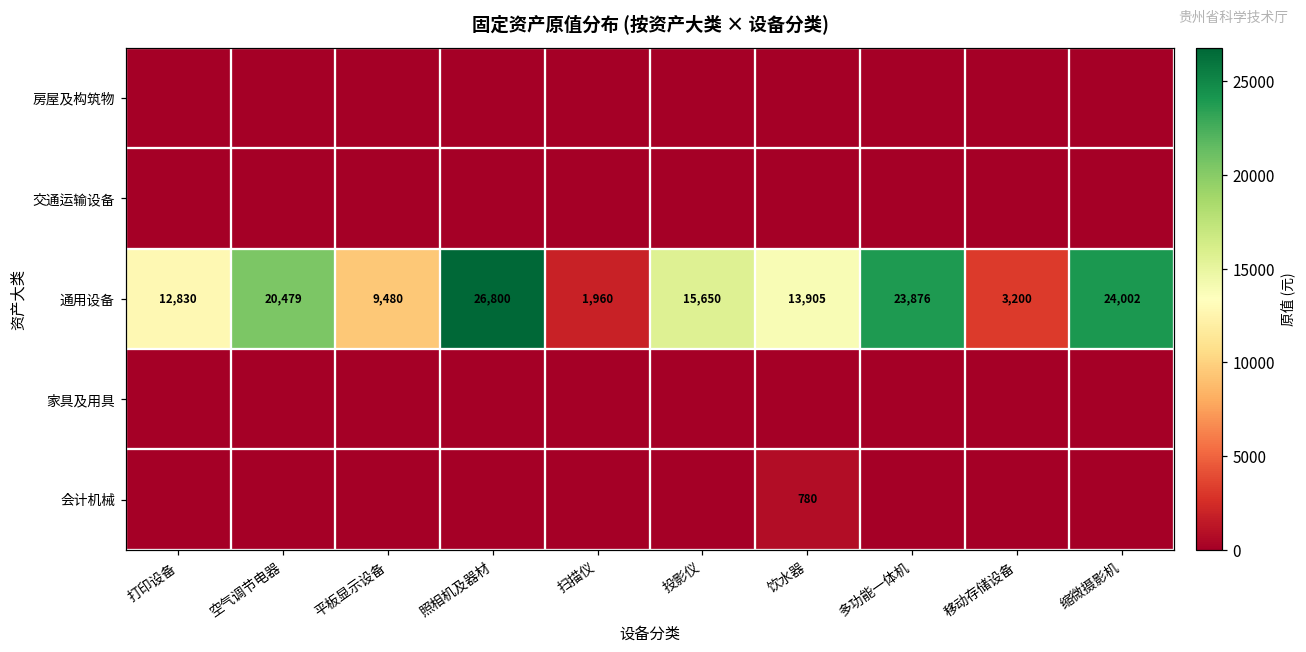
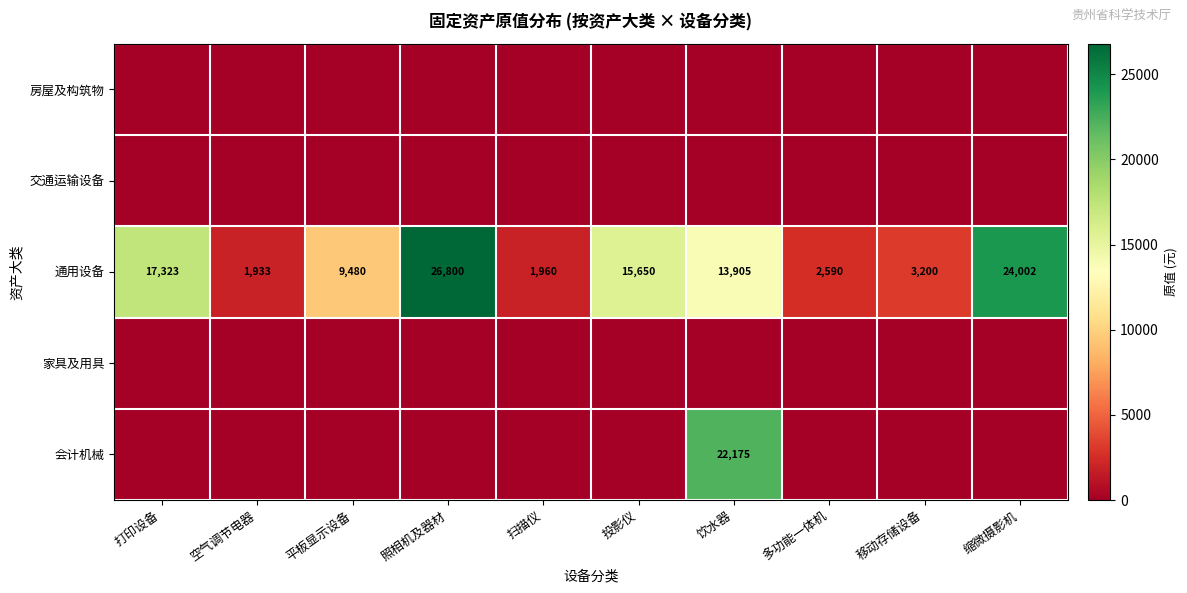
通用设备, 打印设备: 12,830 -> 17,323
通用设备, 空气调节电器: 20,479 -> 1,933
通用设备, 多功能一体机: 23,876 -> 2,590
会计机械, 饮水器: 780 -> 22,175
